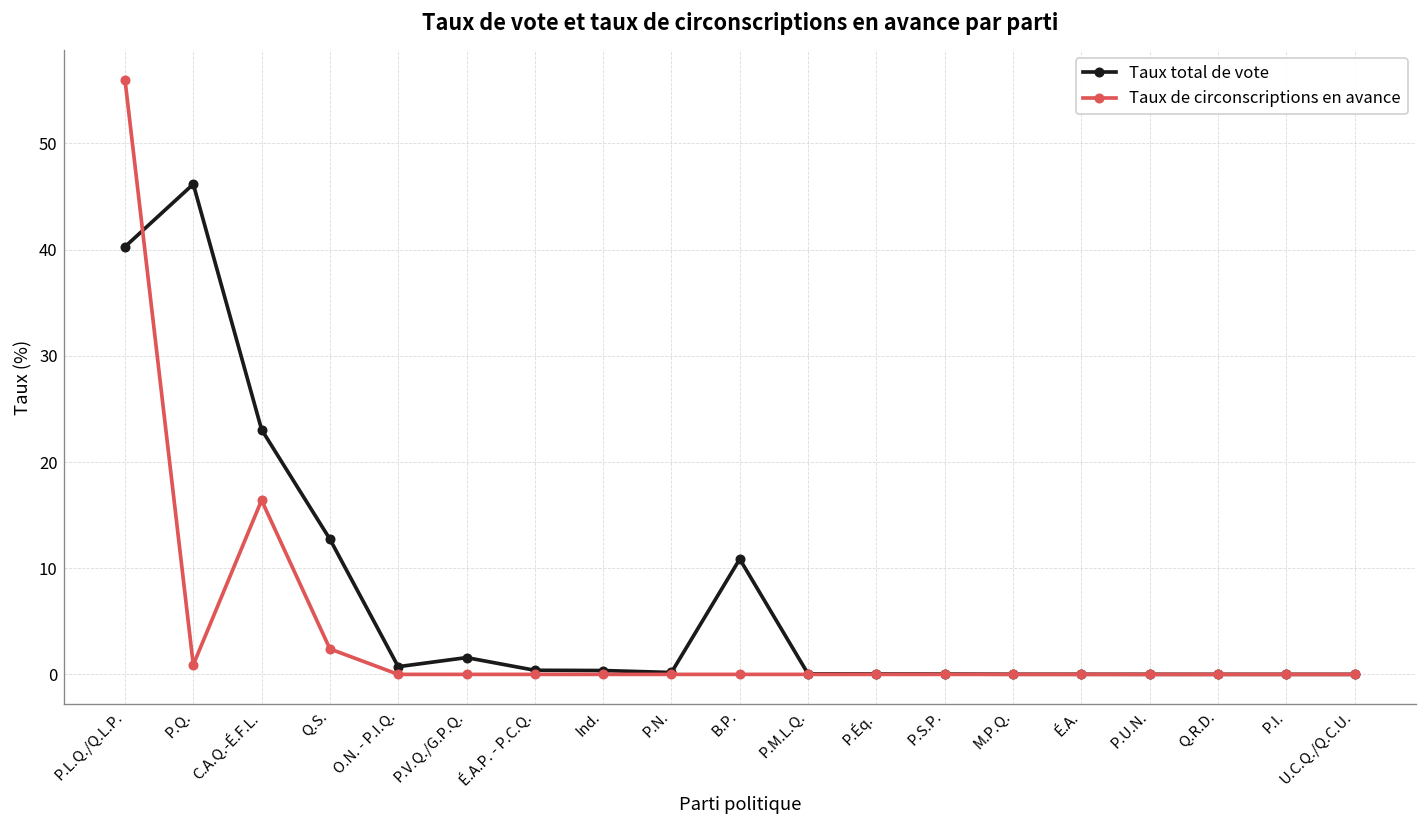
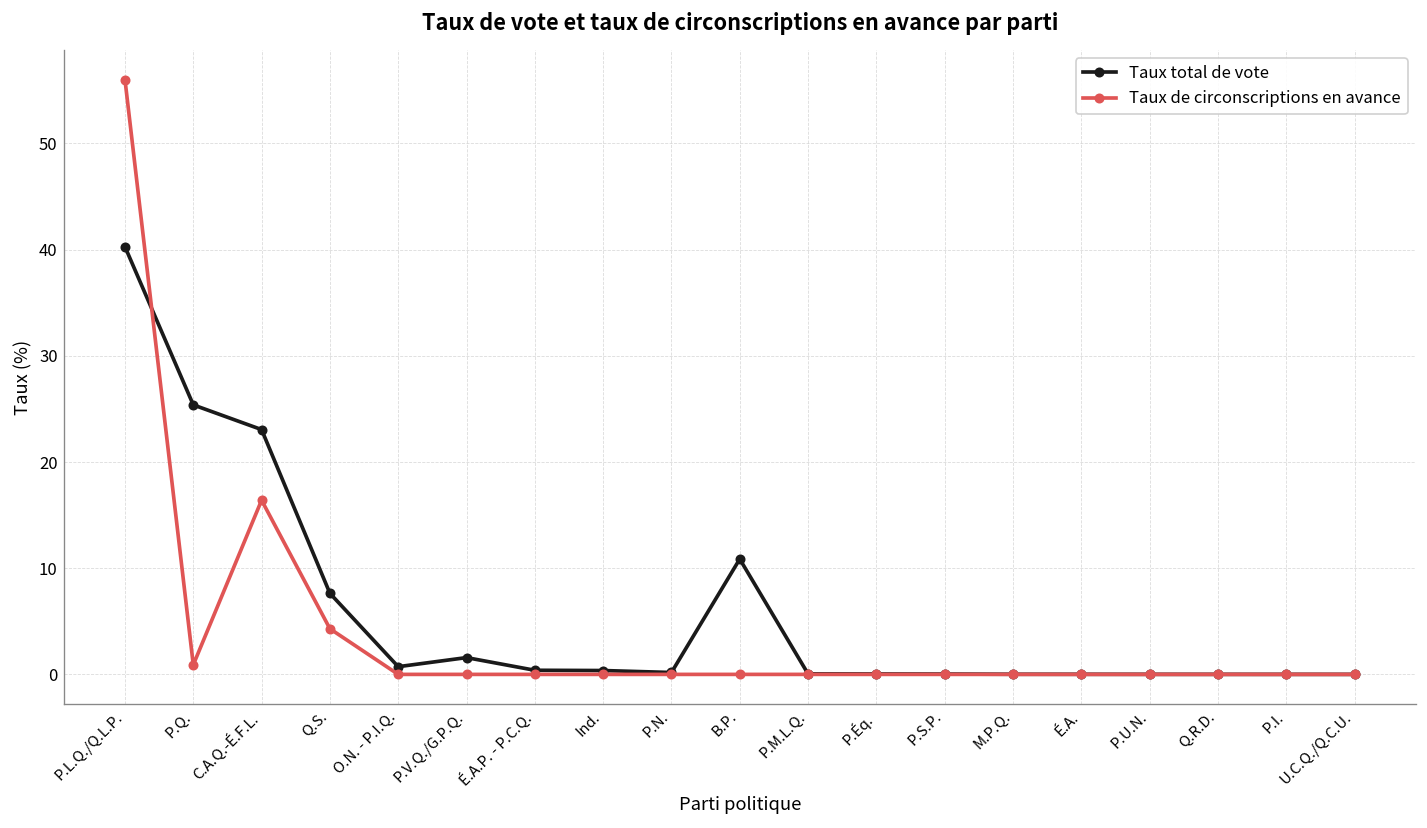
Taux total de vote, P.Q.: 46 -> 25
Taux total de vote, Q.S.: 13 -> 8
Taux de circonscriptions en avance, Q.S.: 2 -> 4
